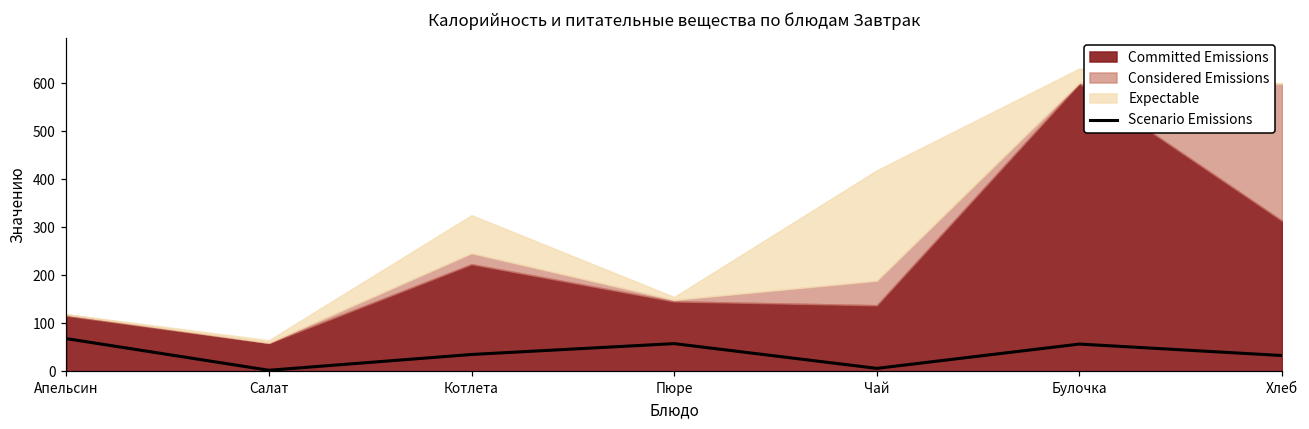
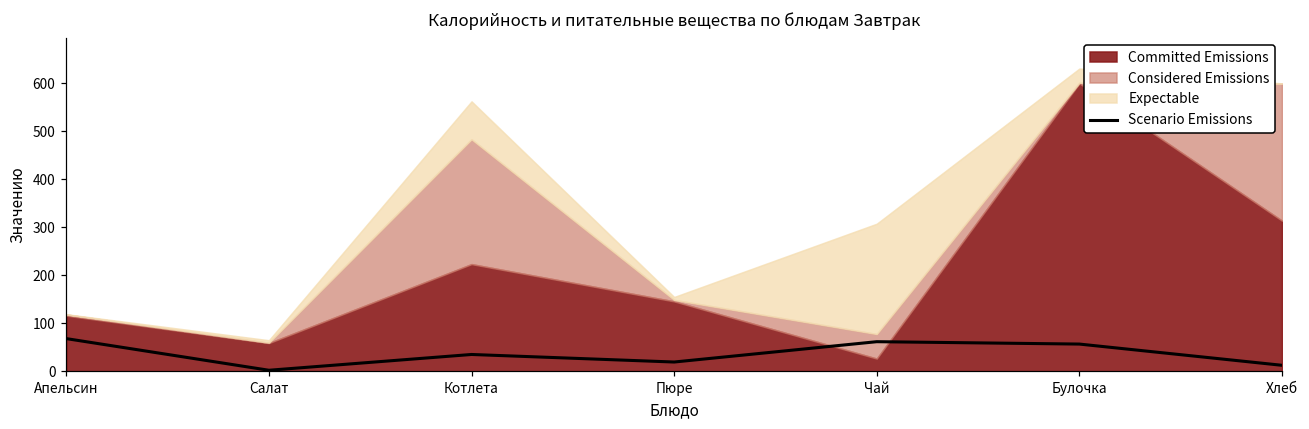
Considered Emissions, Котлета: 20 -> 260
Scenario Emissions, Пюре: 60 -> 20
Scenario Emissions, Чай: 10 -> 60
Committed Emissions, Чай: 140 -> 30
Scenario Emissions, Хлеб: 30 -> 10
